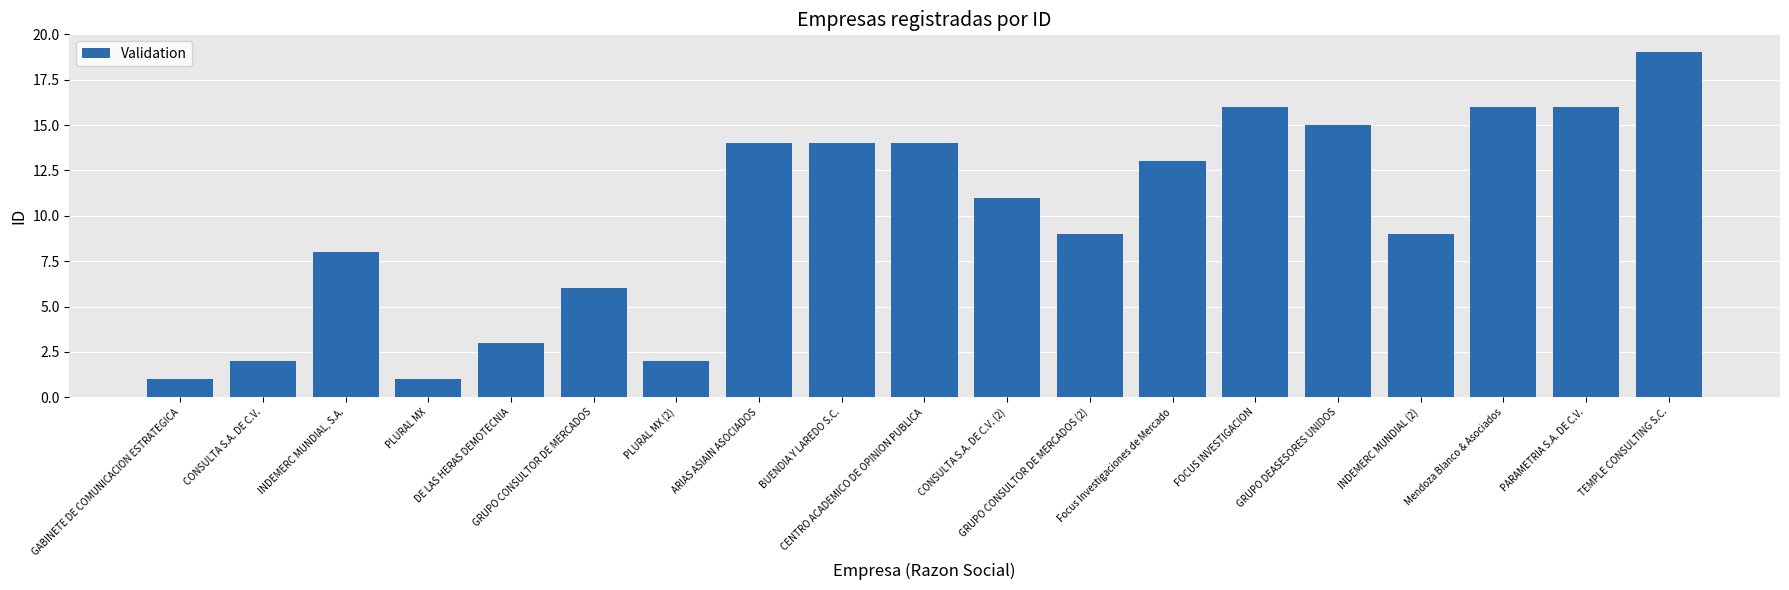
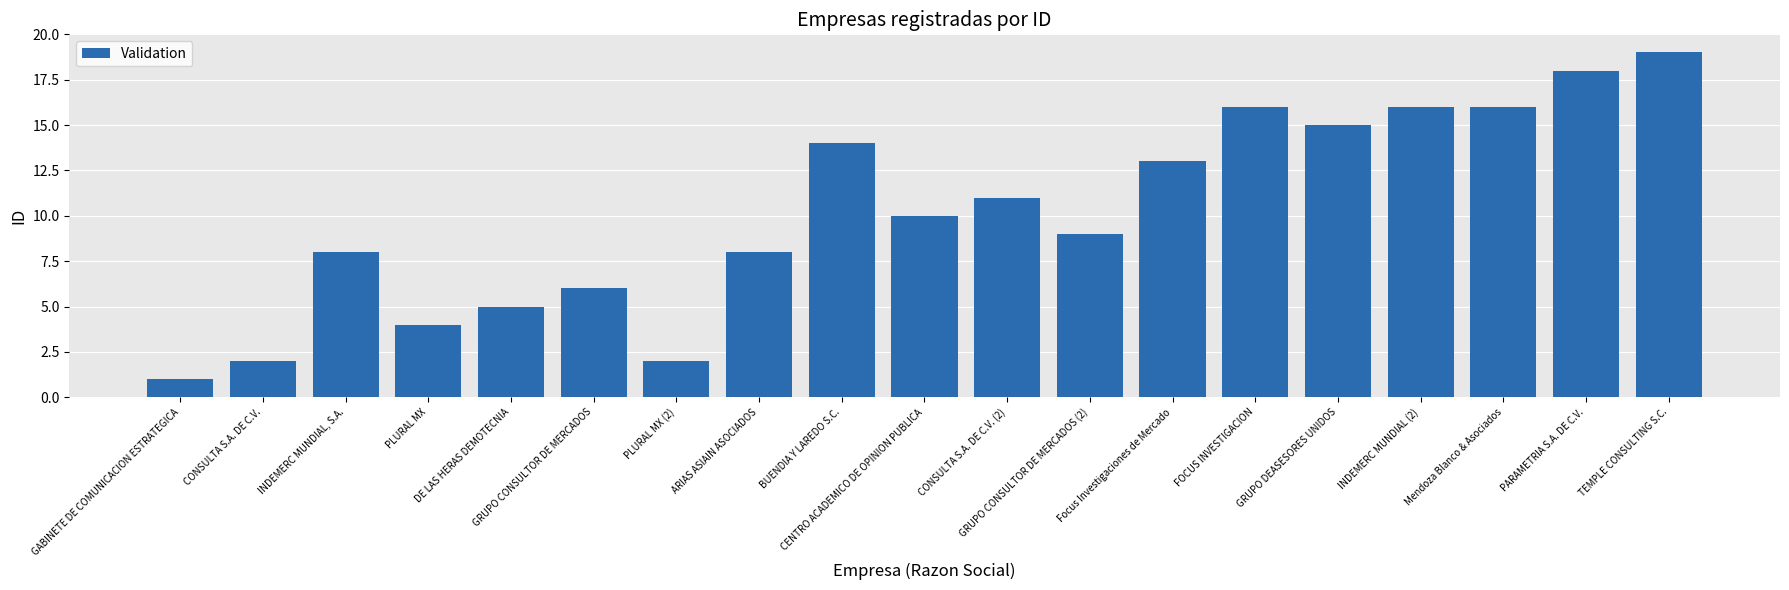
PLURAL MX: 1 -> 4
DE LAS HERAS DEMOTECNIA: 3 -> 5
ARIAS ASIAIN ASOCIADOS: 14 -> 8
CENTRO ACADEMICO DE OPINION PUBLICA: 14 -> 10
INDEMERC MUNDIAL (2): 9 -> 16
PARAMETRIA S.A. DE C.V.: 16 -> 18
